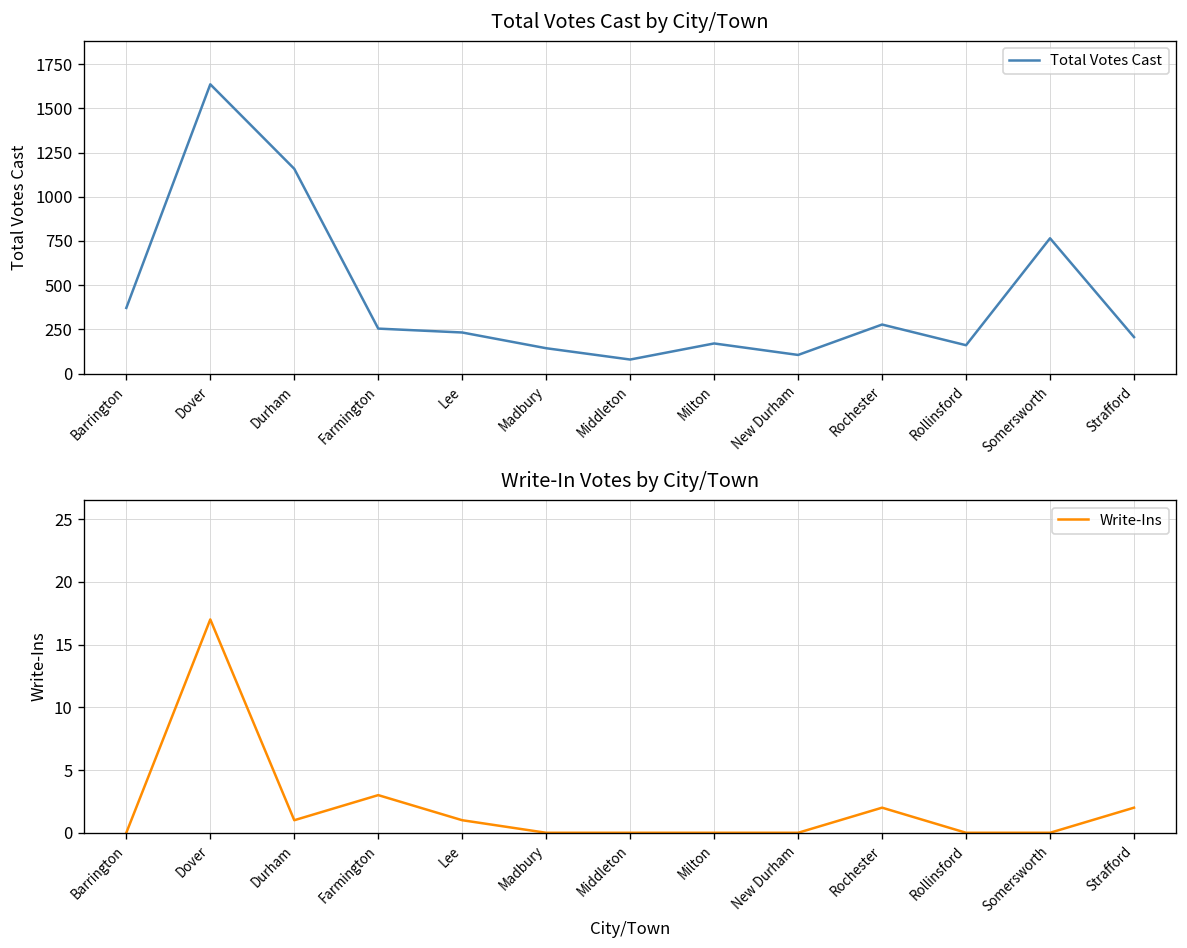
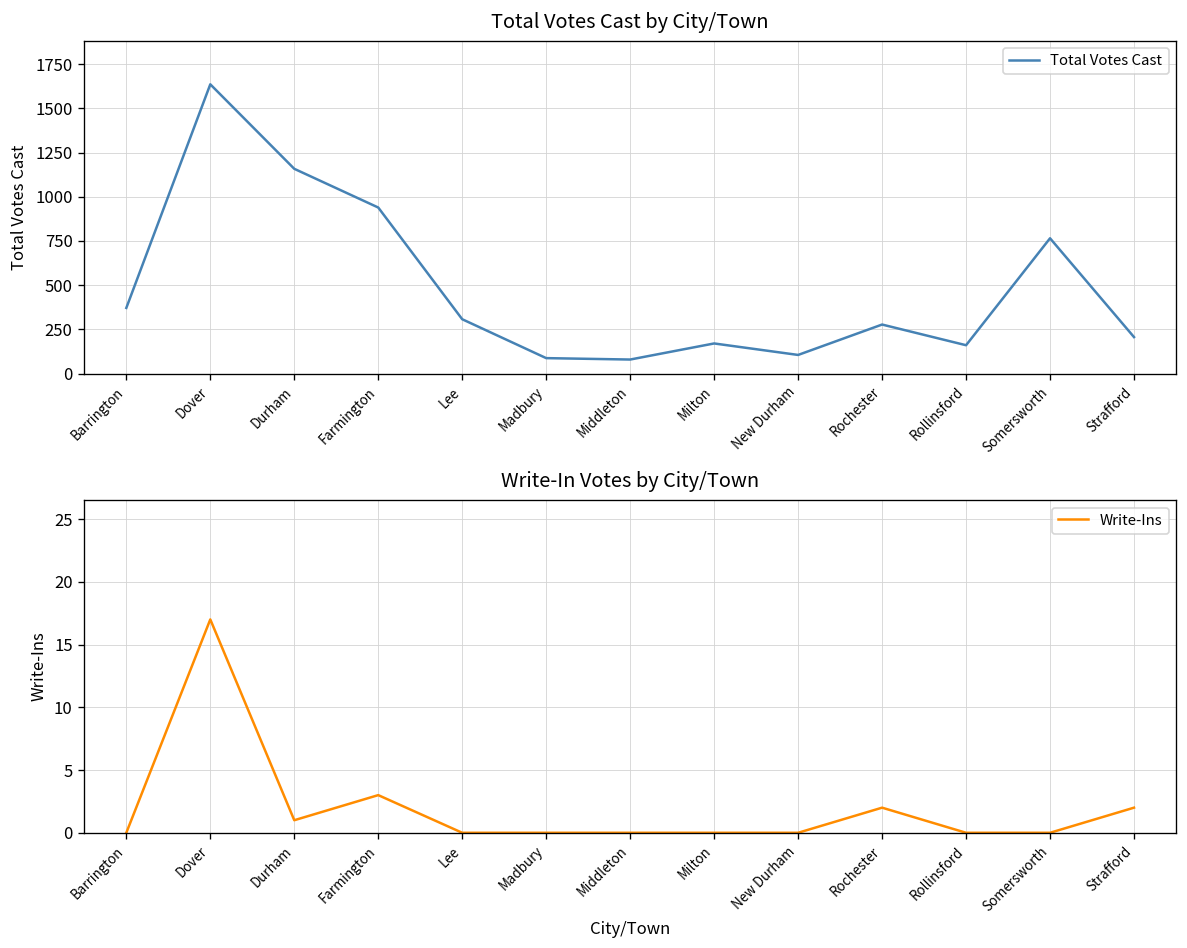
Total Votes Cast by City/Town, Farmington: 250 -> 940
Total Votes Cast by City/Town, Lee: 230 -> 310
Total Votes Cast by City/Town, Madbury: 140 -> 90
Write-In Votes by City/Town, Lee: 1 -> 0
